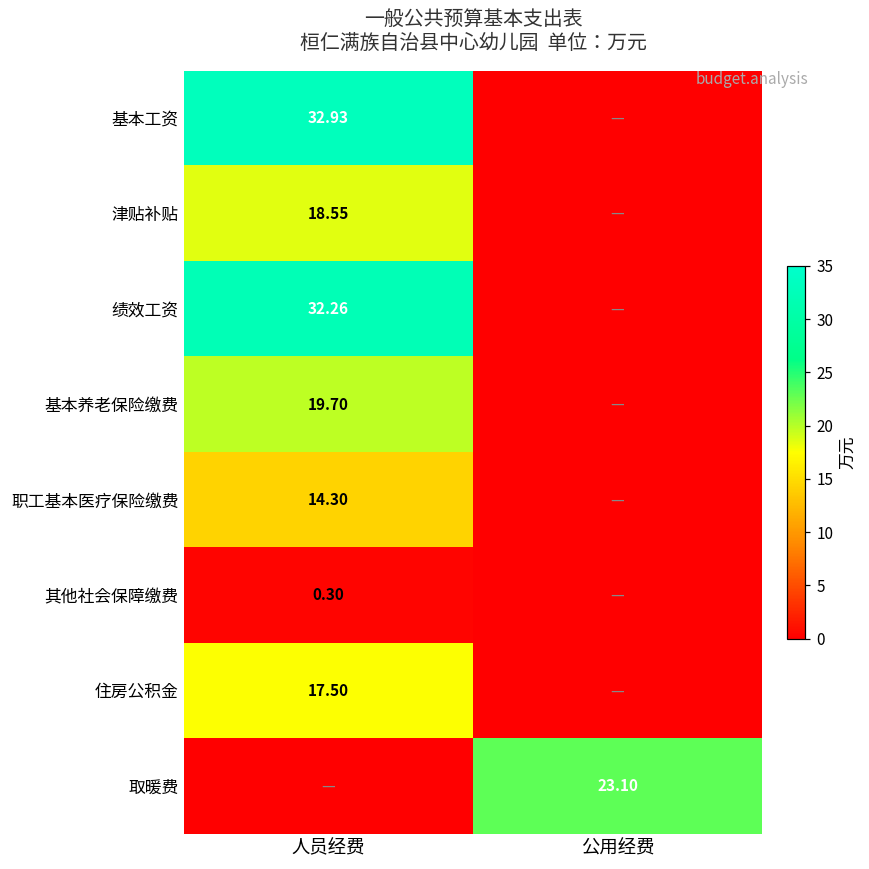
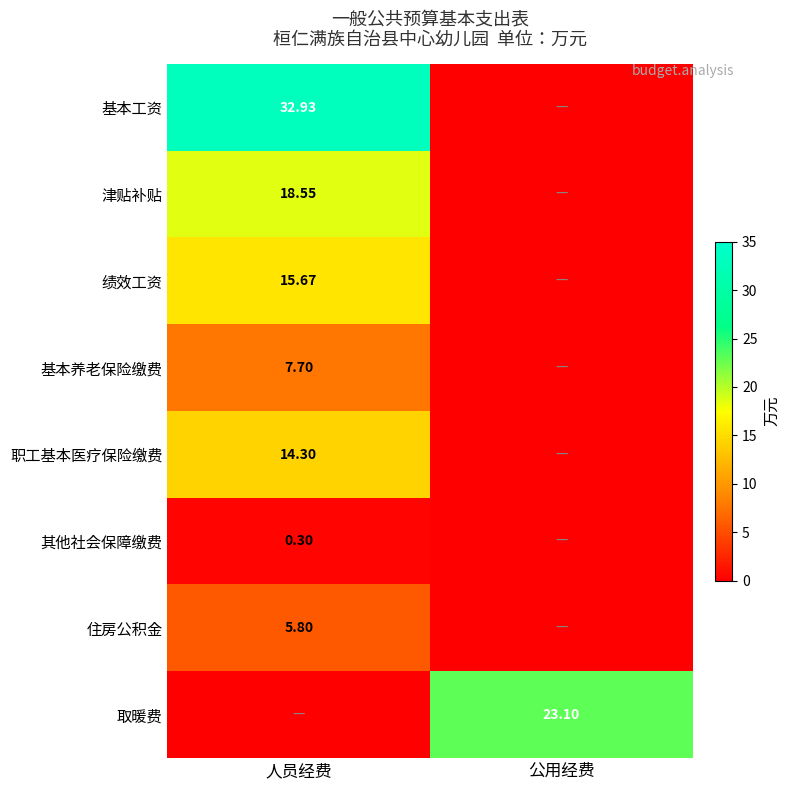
绩效工资, 人员经费: 32.26 -> 15.67
基本养老保险缴费, 人员经费: 19.70 -> 7.70
住房公积金, 人员经费: 17.50 -> 5.80
